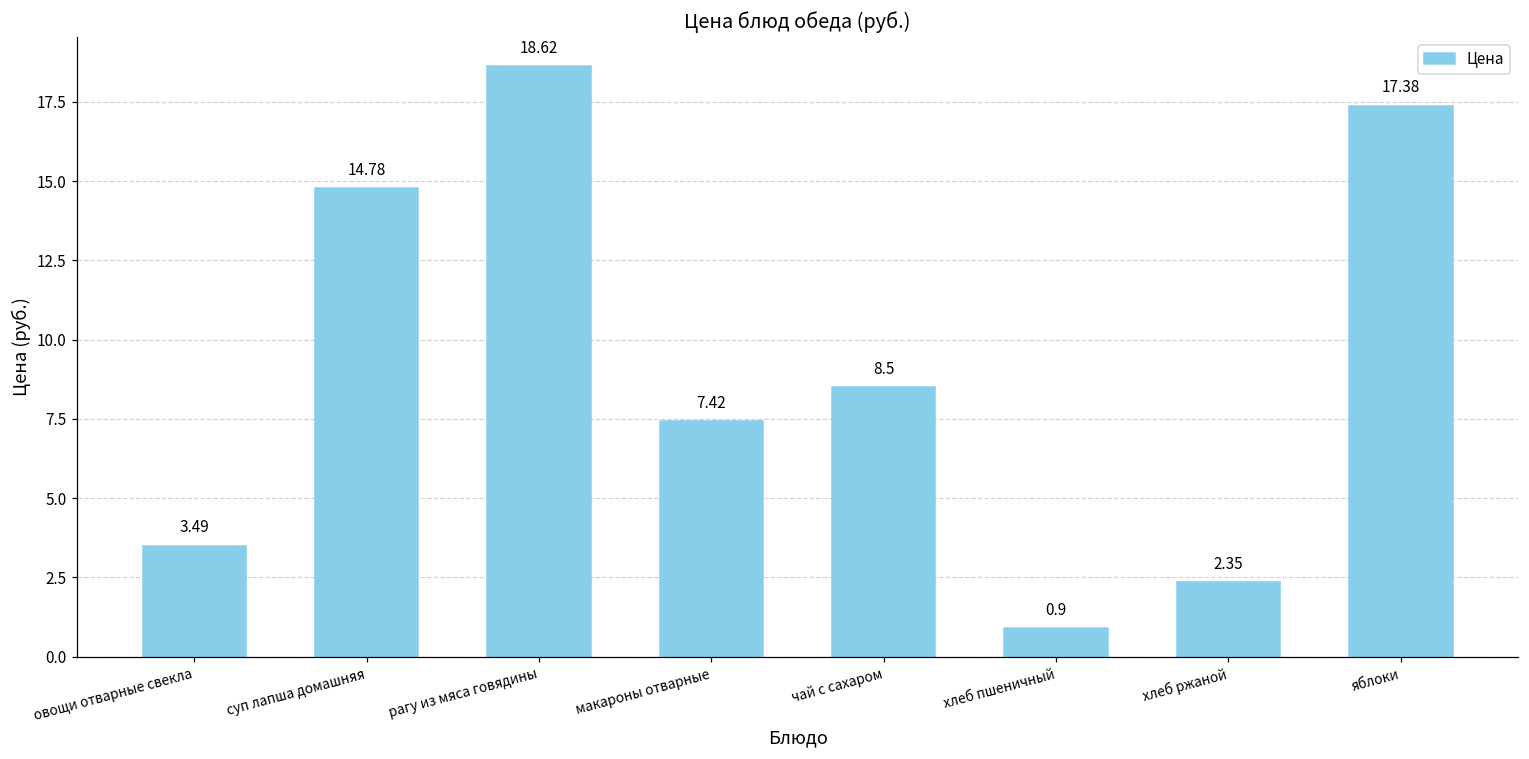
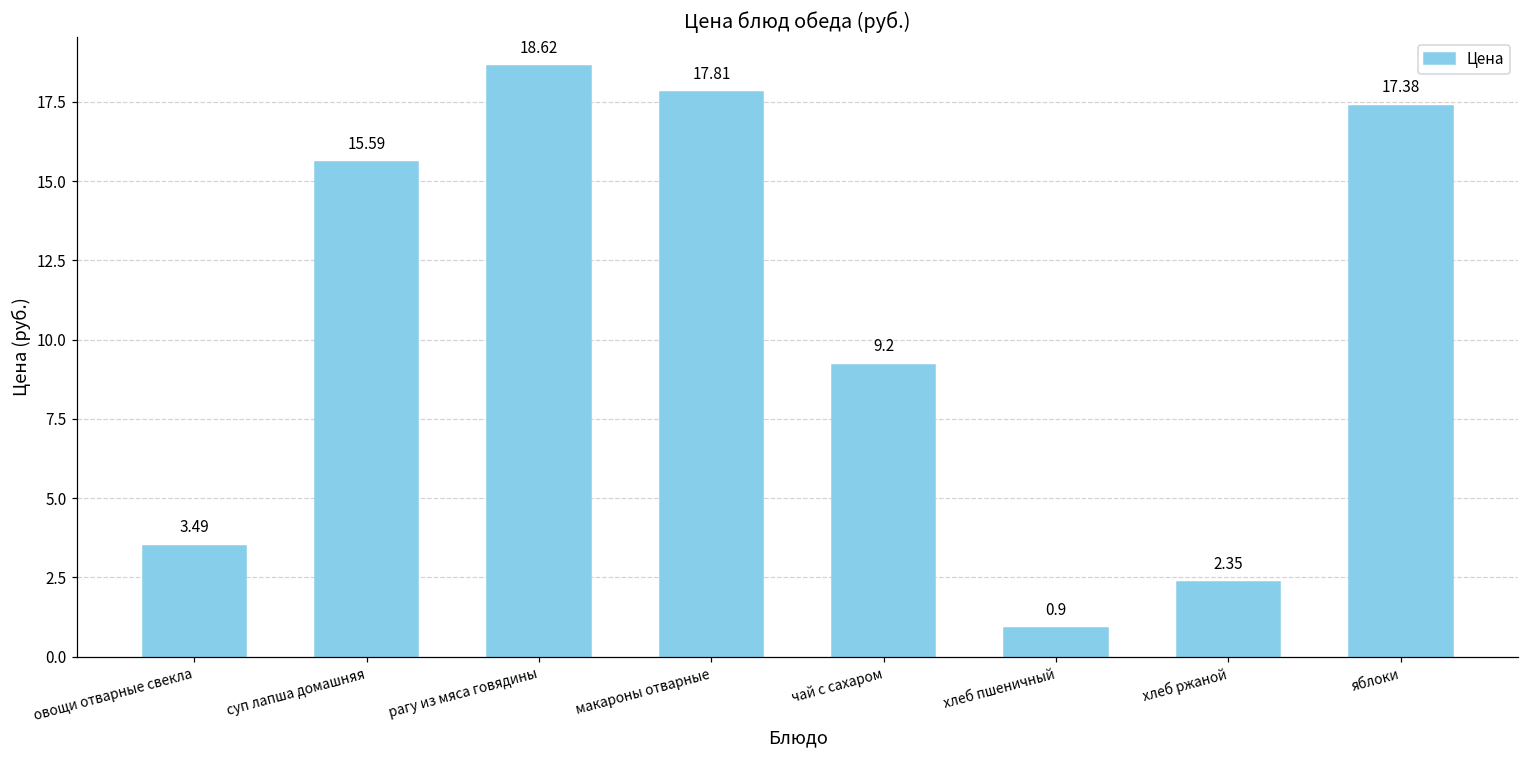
суп лапша домашняя: 14.78 -> 15.59
макароны отварные: 7.42 -> 17.81
чай с сахаром: 8.5 -> 9.2
